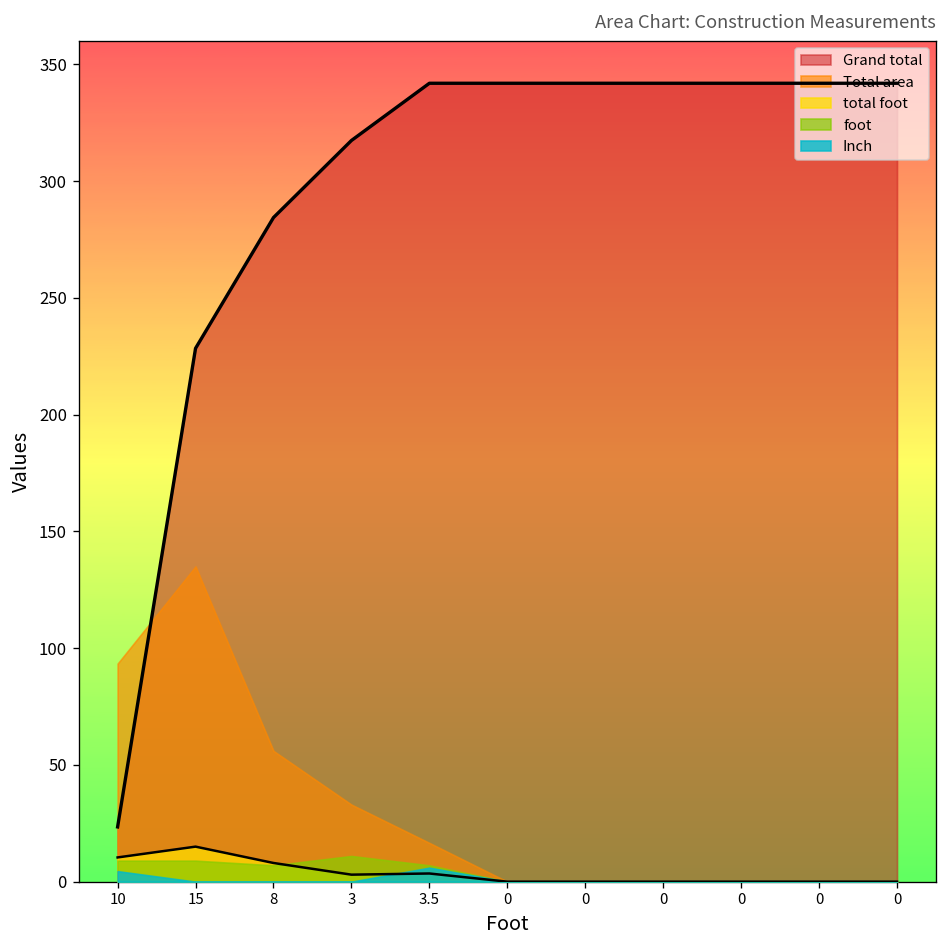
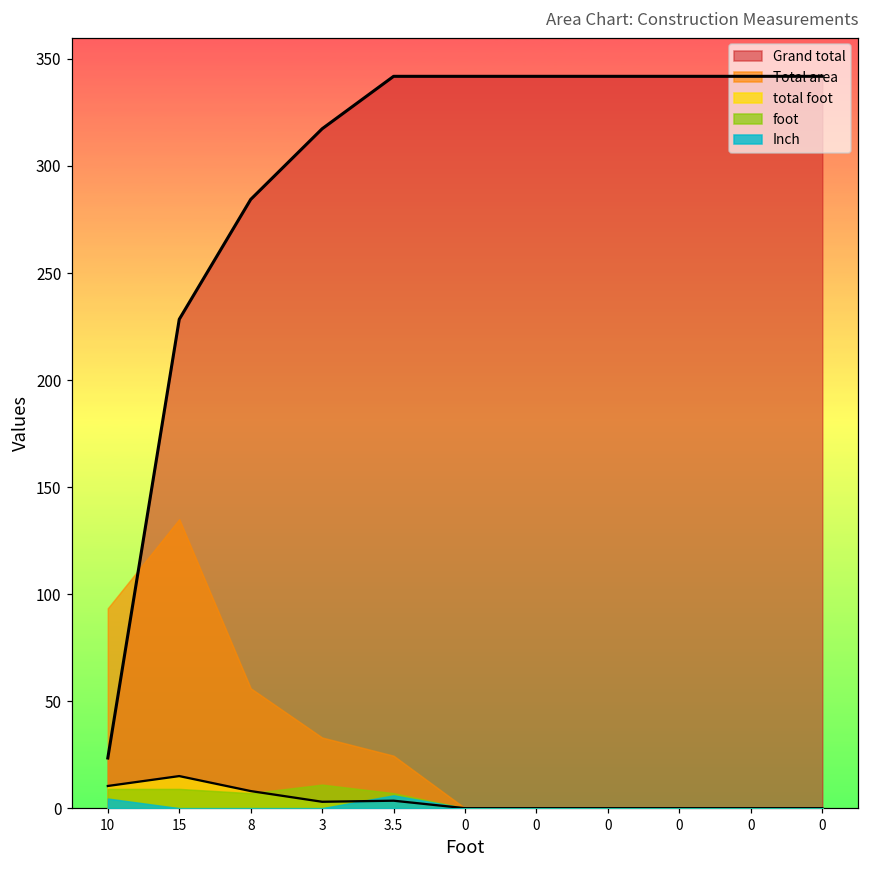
Total area, 3.5: 17 -> 25
